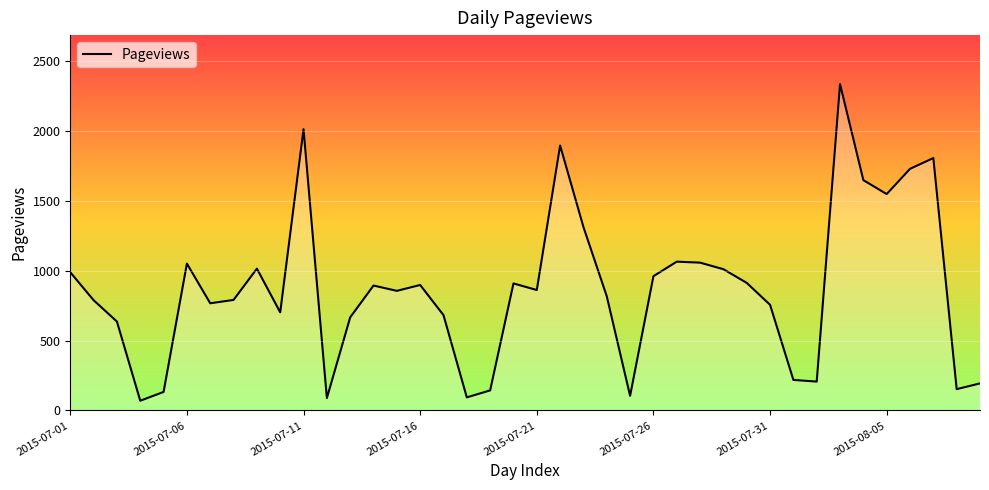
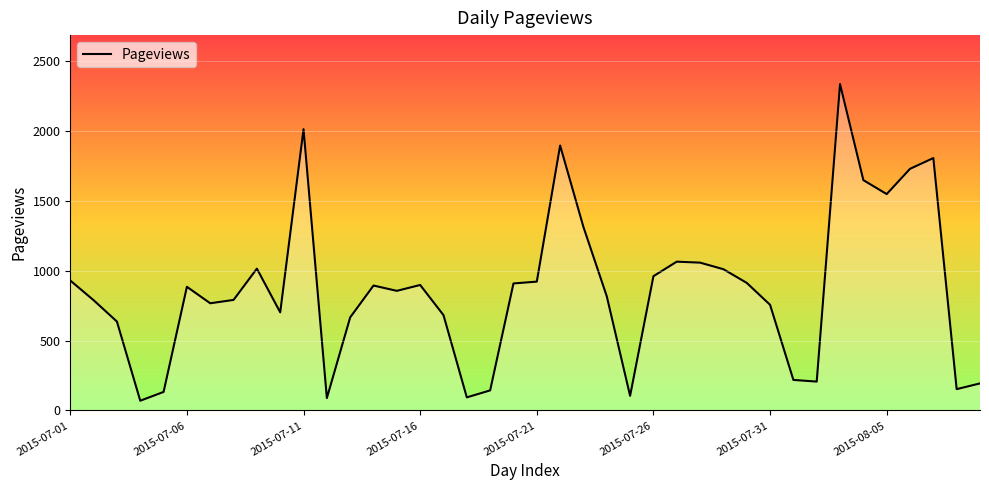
2015-07-01: 990 -> 930
2015-07-06: 1050 -> 890
2015-07-21: 860 -> 920
